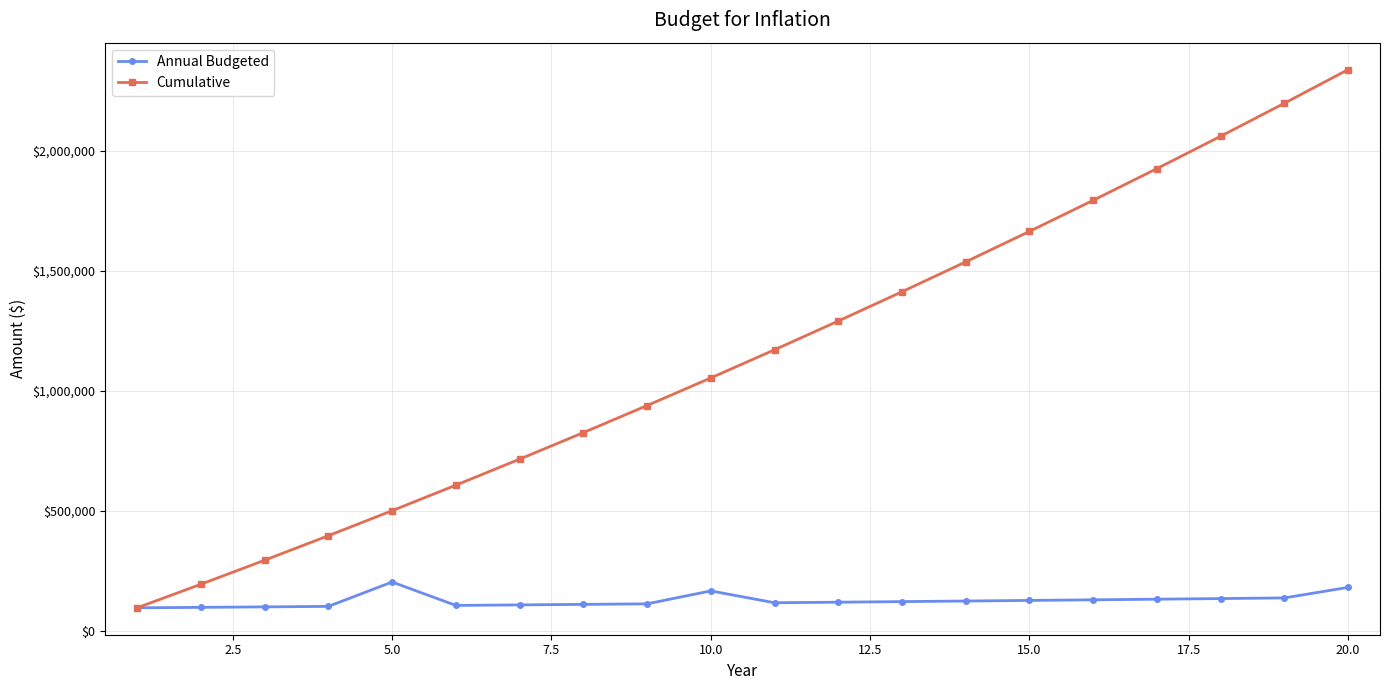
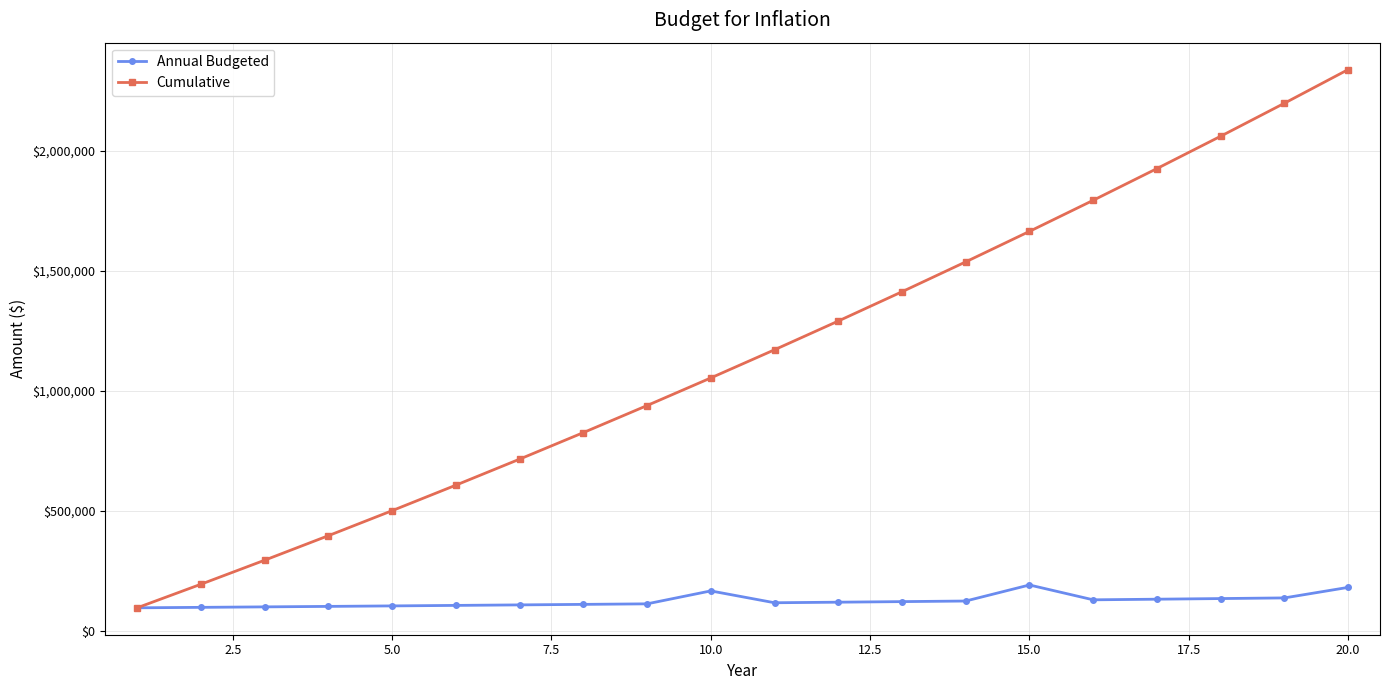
Annual Budgeted, 5.0: $200,000 -> $100,000
Annual Budgeted, 15.0: $130,000 -> $190,000
